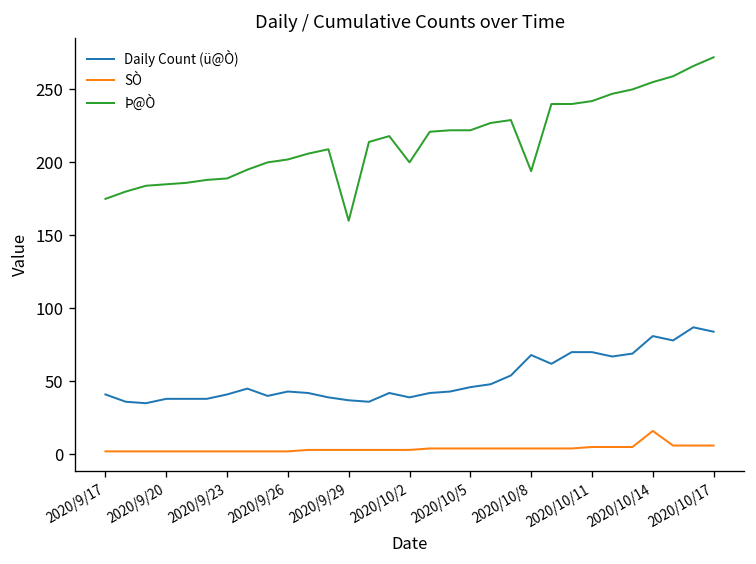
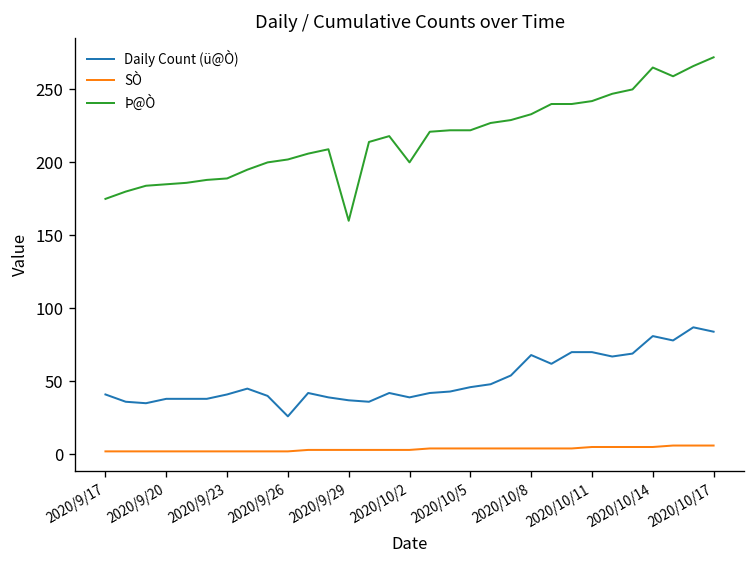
Daily Count (ü@Ò), 2020/9/26: 43 -> 26
Þ@Ò, 2020/10/8: 194 -> 233
SÒ, 2020/10/14: 16 -> 5
Þ@Ò, 2020/10/14: 255 -> 265
